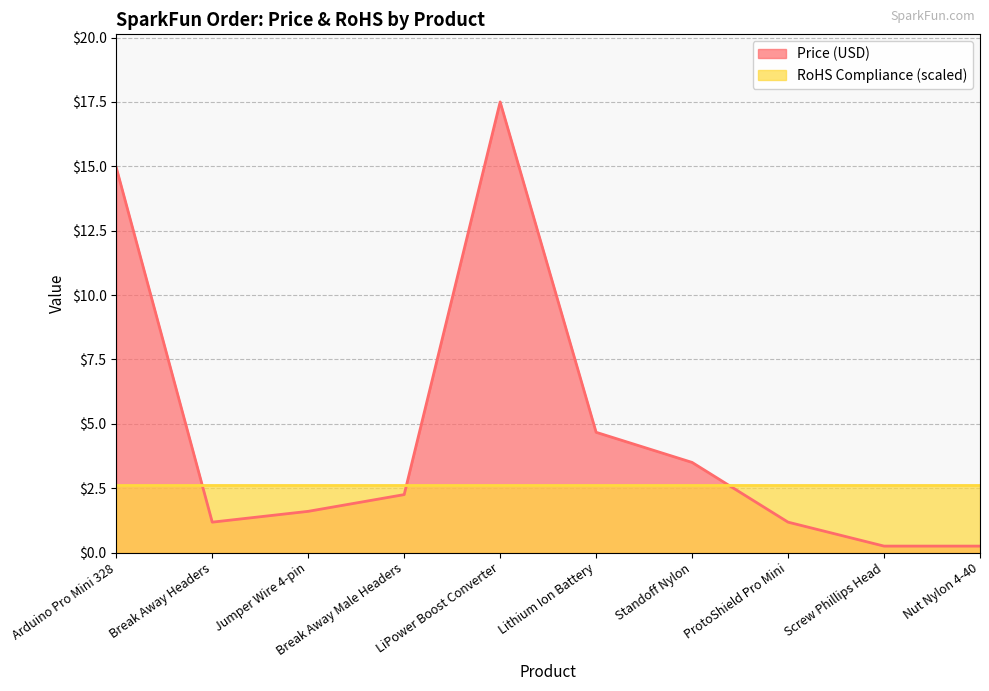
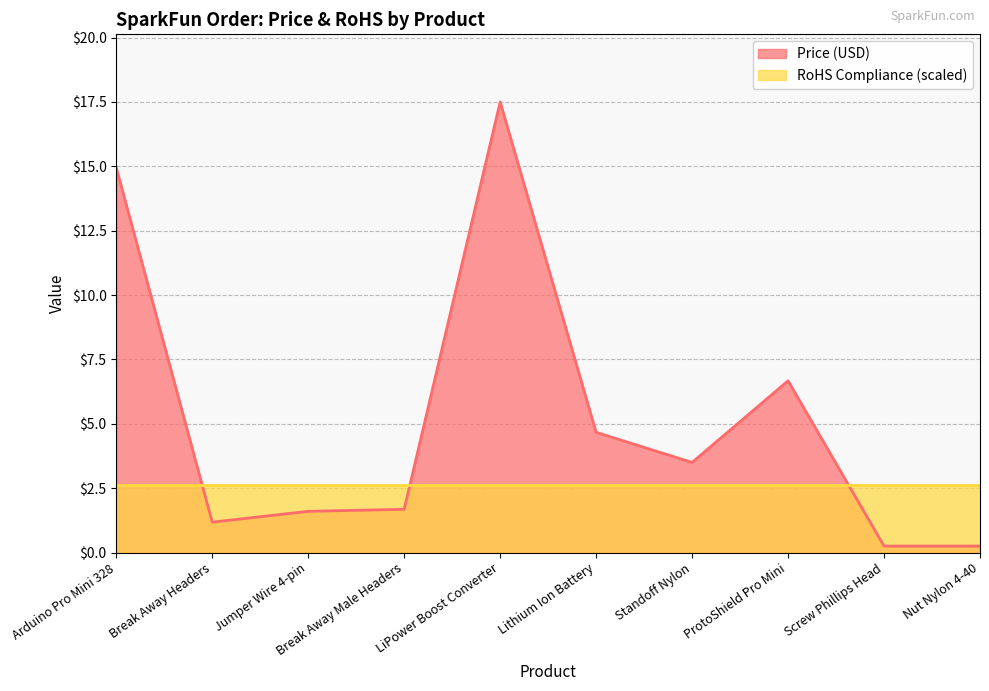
Price (USD), Break Away Male Headers: $2.3 -> $1.7
Price (USD), ProtoShield Pro Mini: $1.2 -> $6.7
